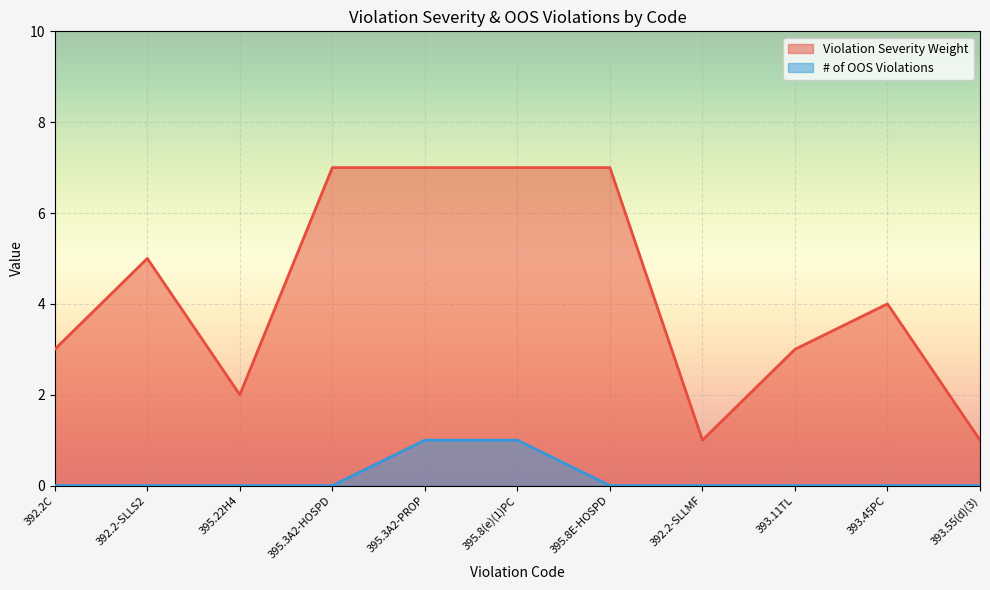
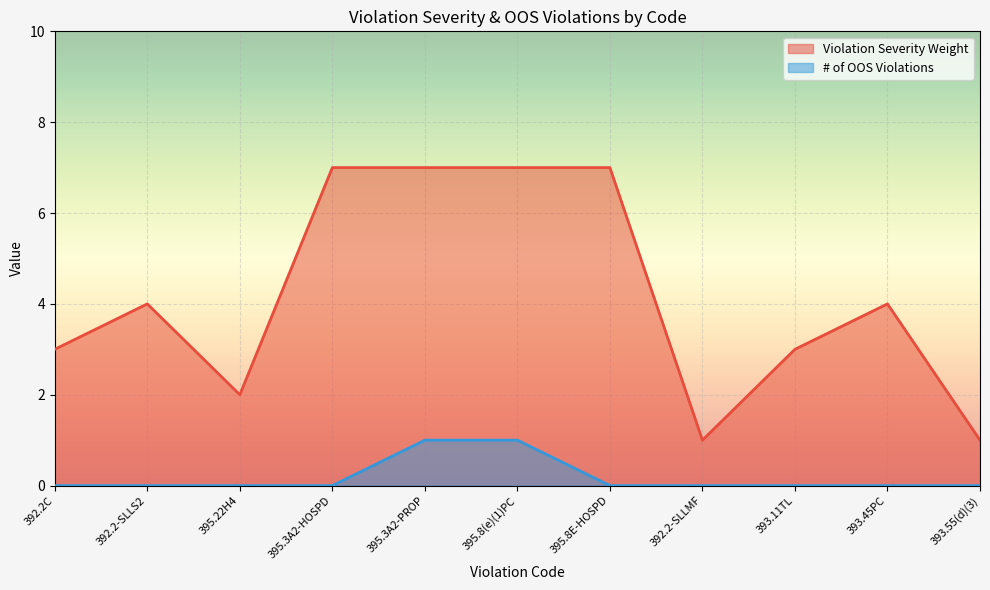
Violation Severity Weight, 392.2-SLLS2: 5 -> 4
